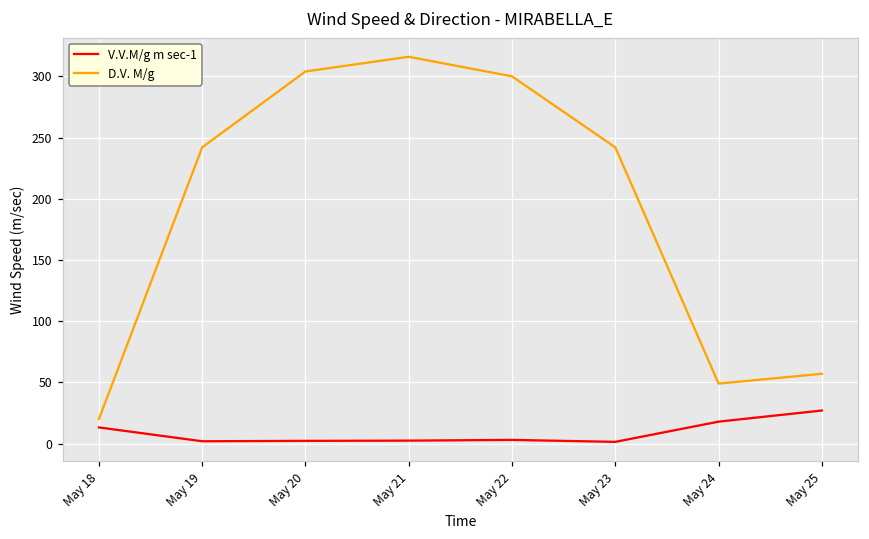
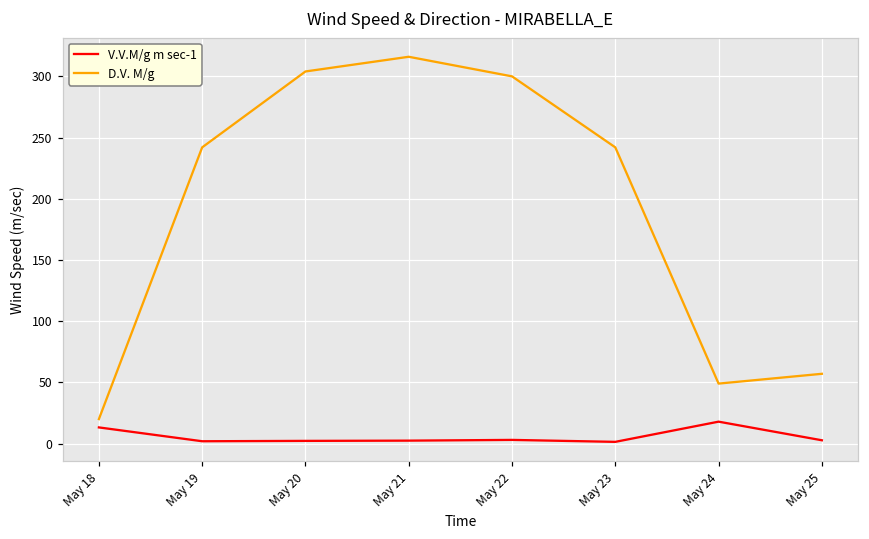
V.V.M/g m sec-1, May 25: 27 -> 3
